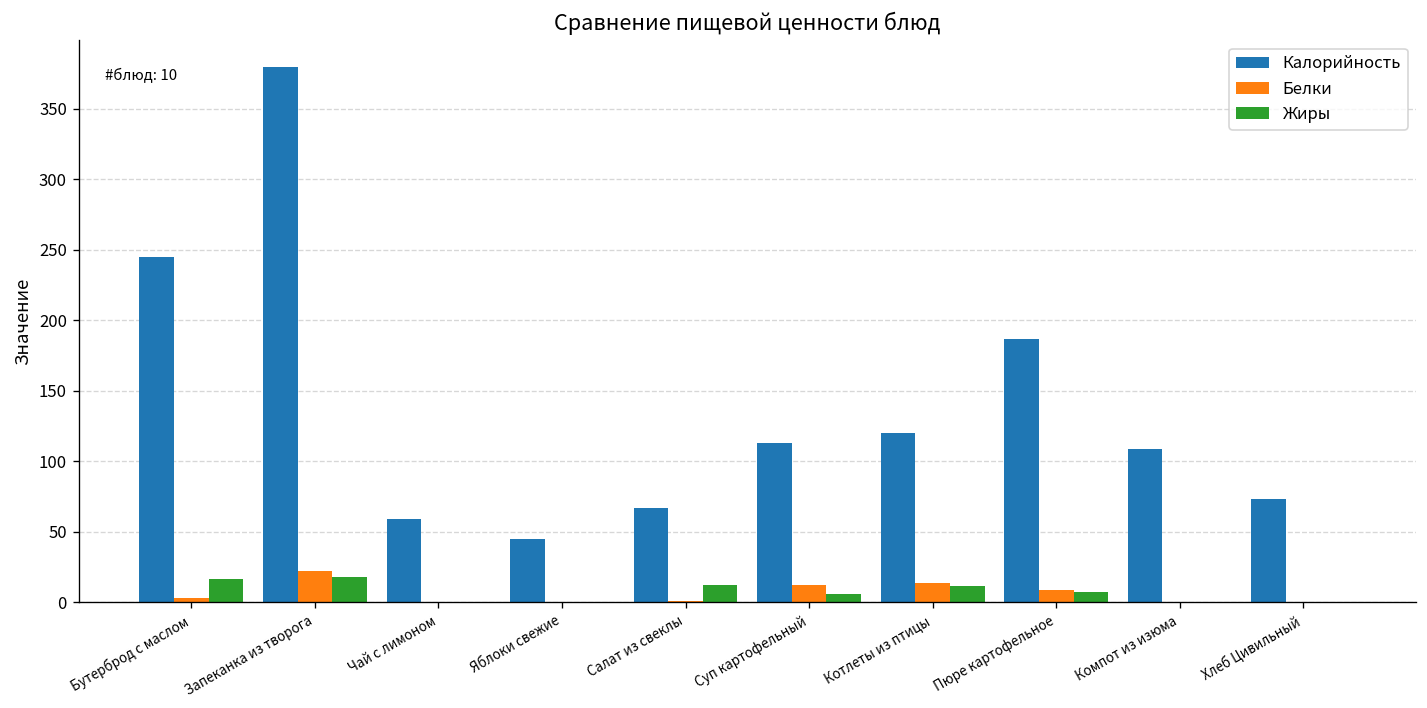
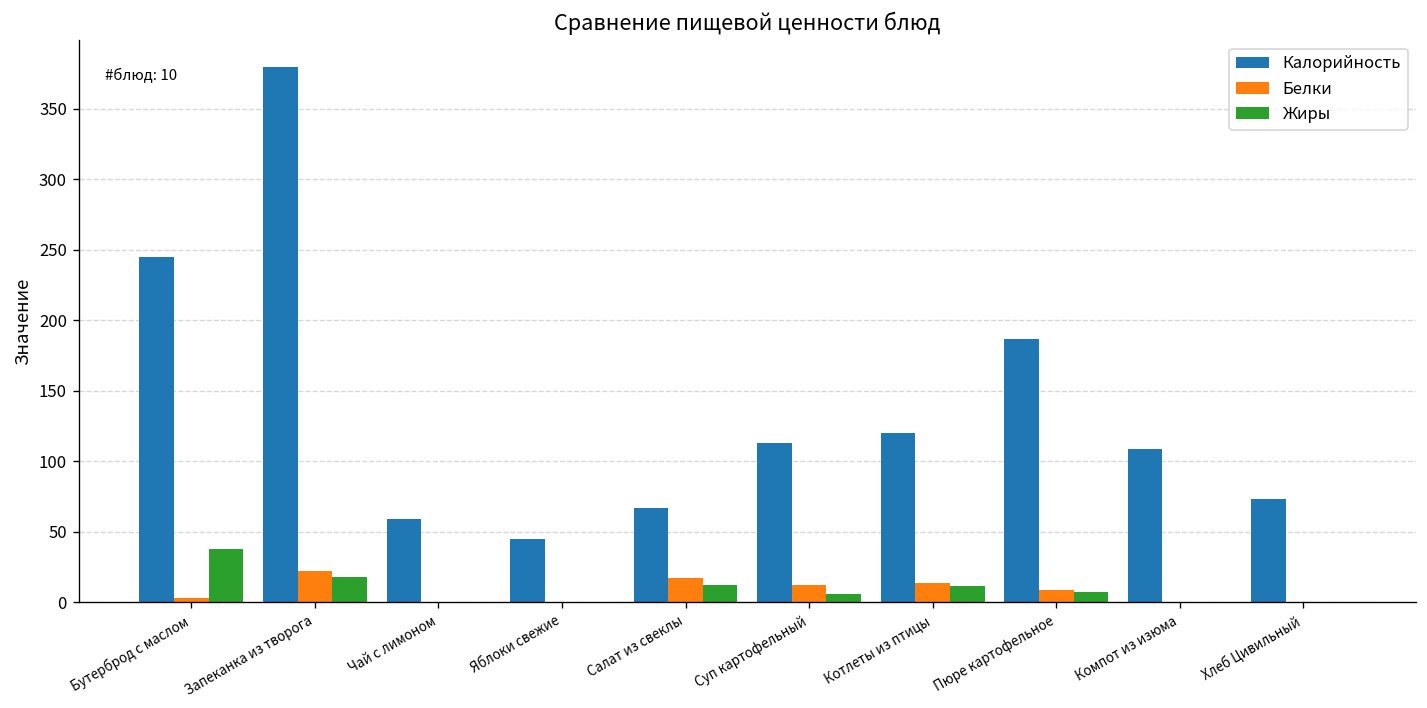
Жиры, Бутерброд с маслом: 17 -> 38
Белки, Салат из свеклы: 1 -> 17
